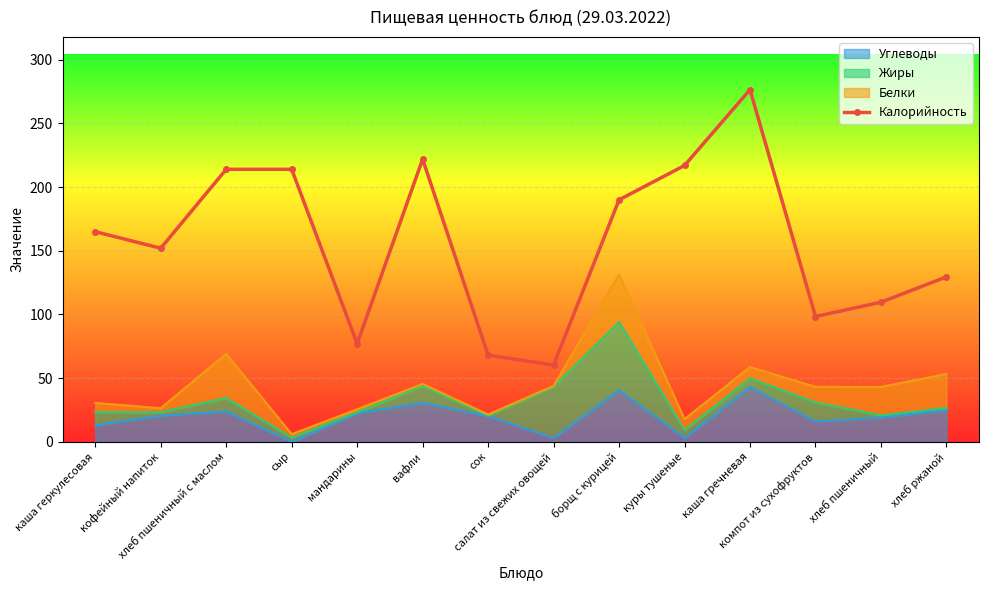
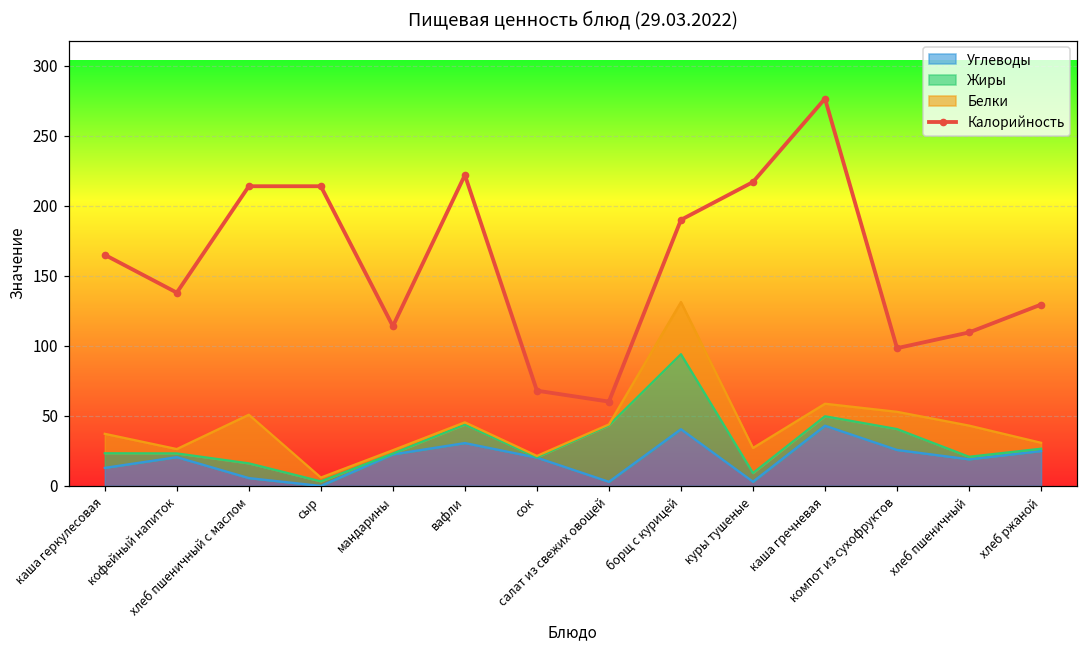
Белки, каша геркулесовая: 7 -> 14
Калорийность, кофейный напиток: 152 -> 138
Углеводы, хлеб пшеничный с маслом: 24 -> 6
Калорийность, мандарины: 77 -> 114
Белки, куры тушеные: 9 -> 18
Углеводы, компот из сухофруктов: 16 -> 26
Белки, хлеб ржаной: 27 -> 4
